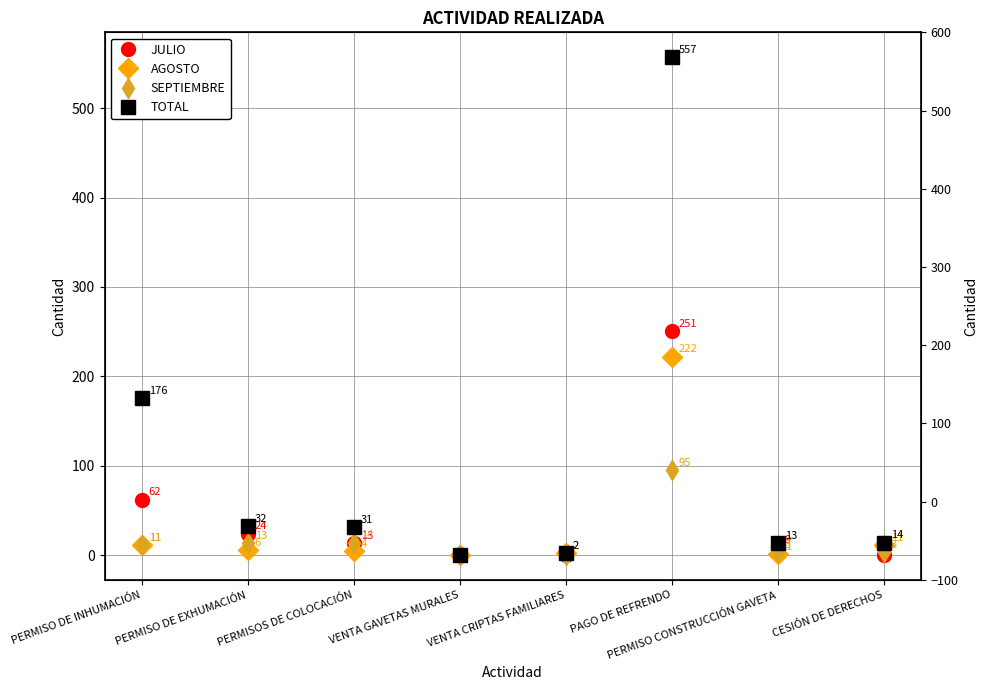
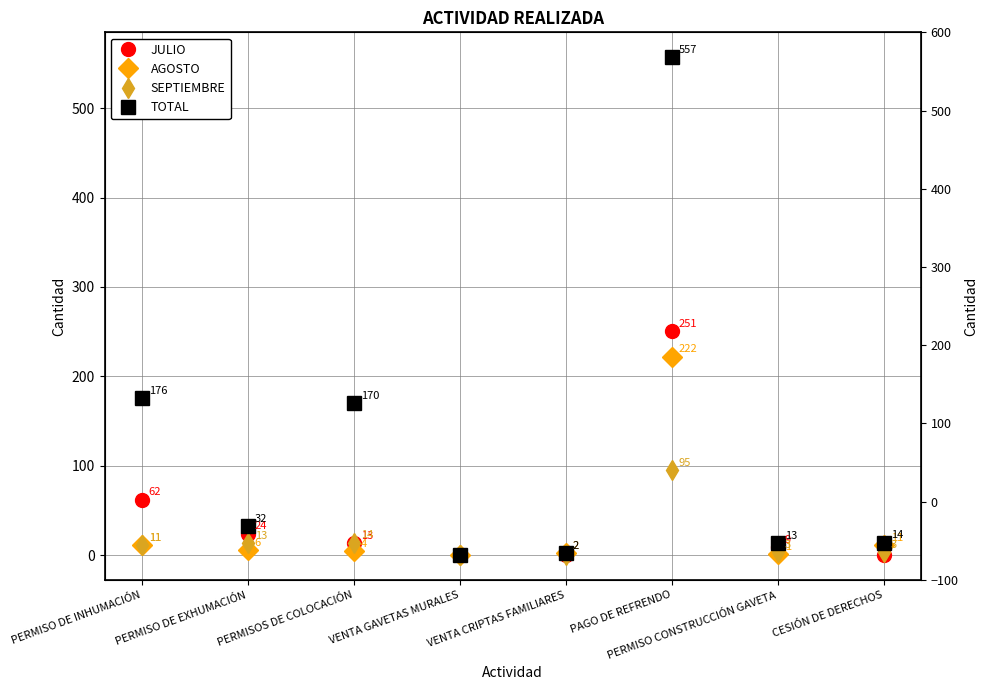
TOTAL, PERMISOS DE COLOCACIÓN: 31 -> 170
